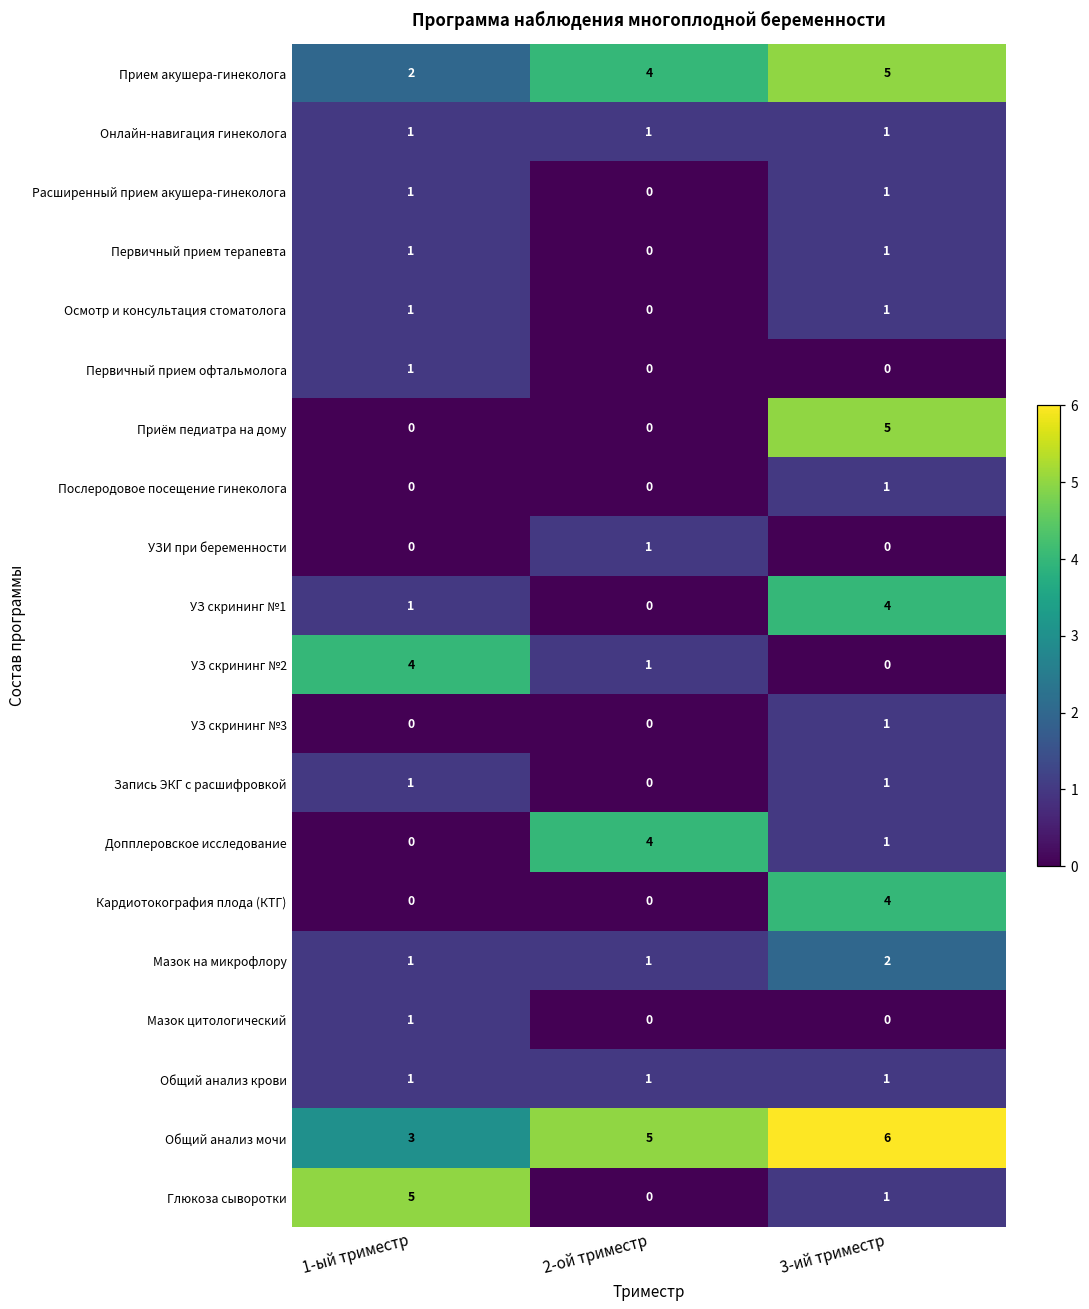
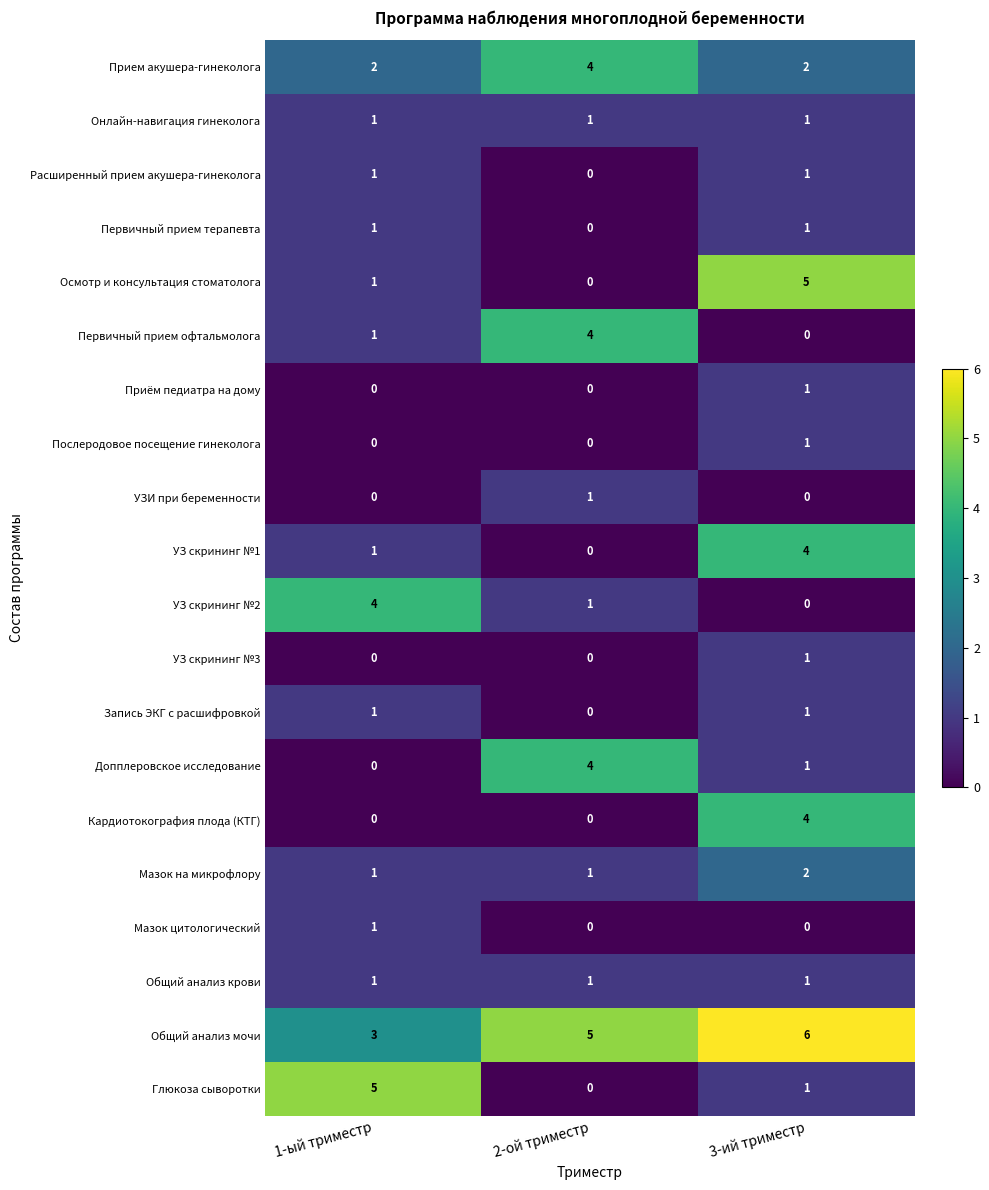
Прием акушера-гинеколога, 3-ий триместр: 5 -> 2
Осмотр и консультация стоматолога, 3-ий триместр: 1 -> 5
Первичный прием офтальмолога, 2-ой триместр: 0 -> 4
Приём педиатра на дому, 3-ий триместр: 5 -> 1
